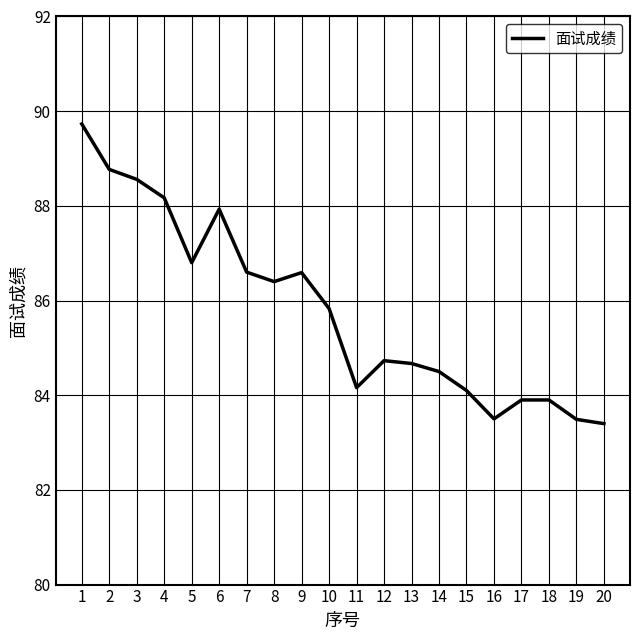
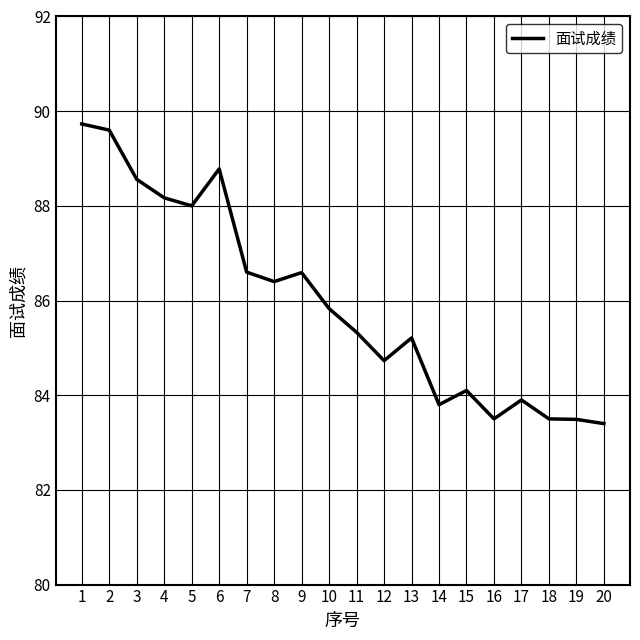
2: 88.8 -> 89.6
5: 86.8 -> 88.0
6: 87.9 -> 88.8
11: 84.2 -> 85.3
13: 84.7 -> 85.2
14: 84.5 -> 83.8
18: 83.9 -> 83.5
